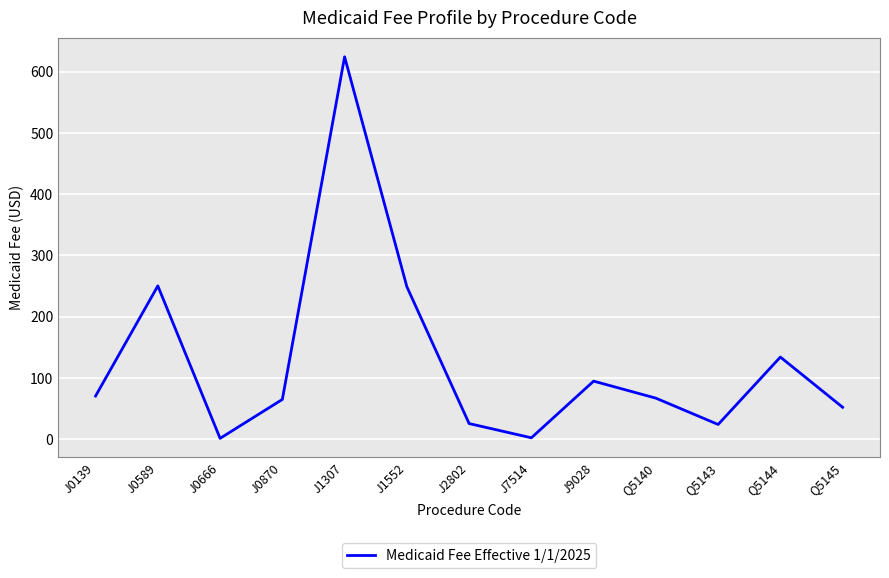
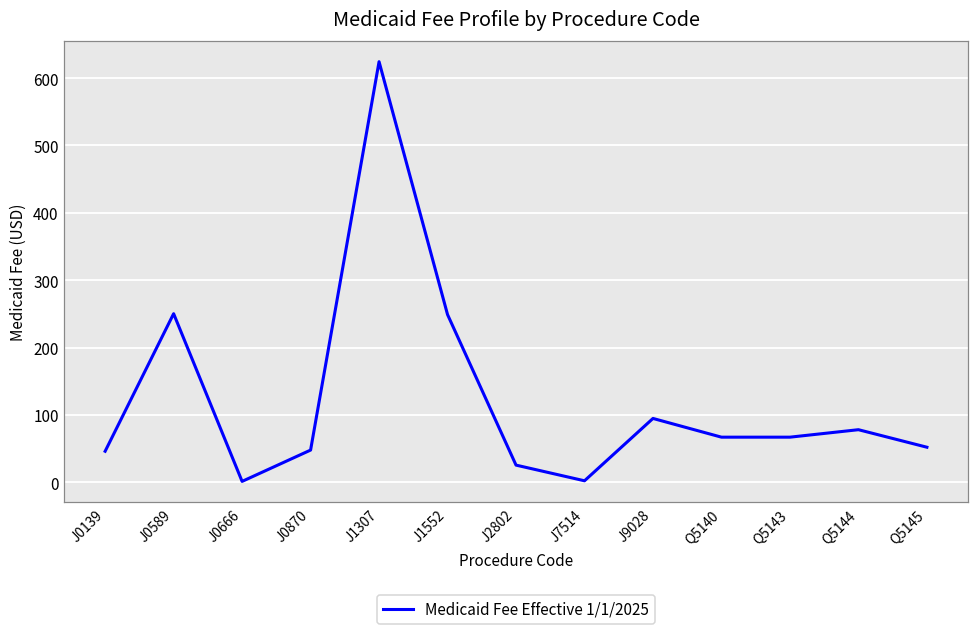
J0139: 70 -> 50
J0870: 60 -> 50
Q5143: 20 -> 70
Q5144: 130 -> 80
